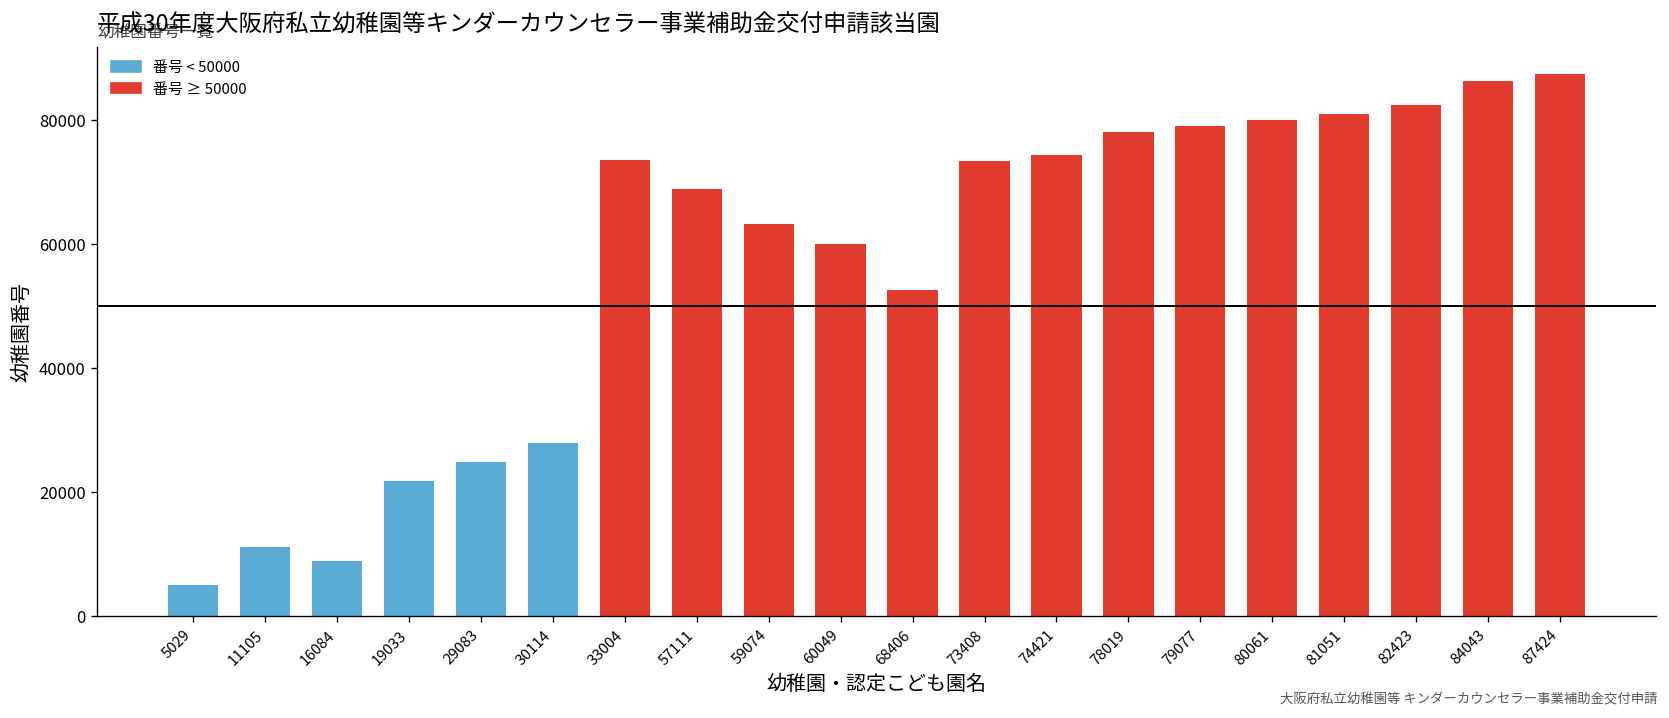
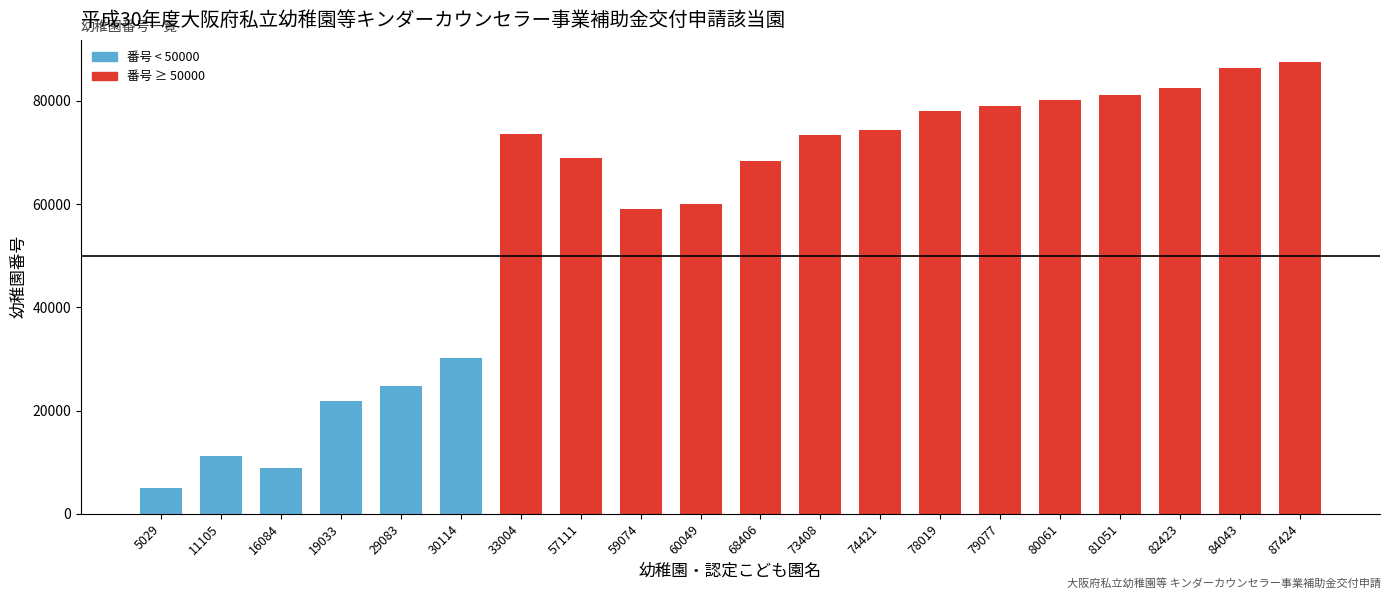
30114: 28000 -> 30000
59074: 63000 -> 59000
68406: 53000 -> 68000
